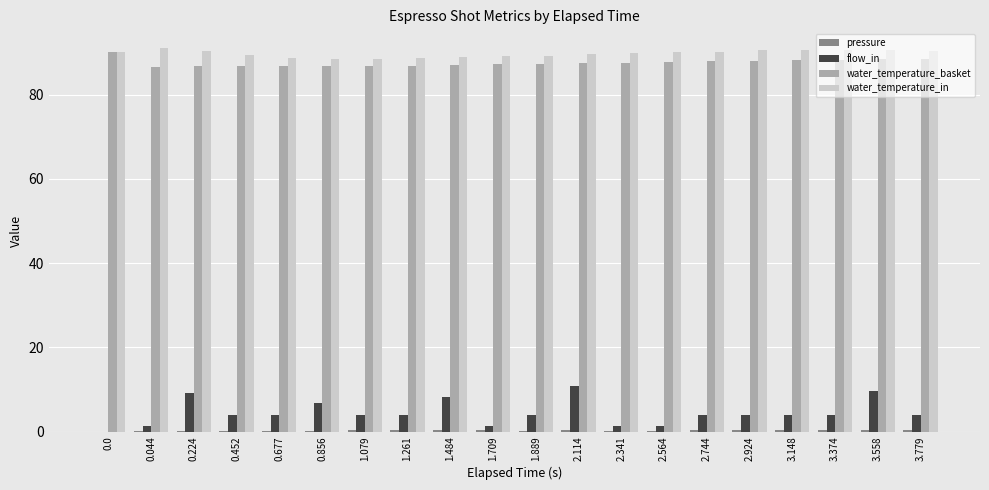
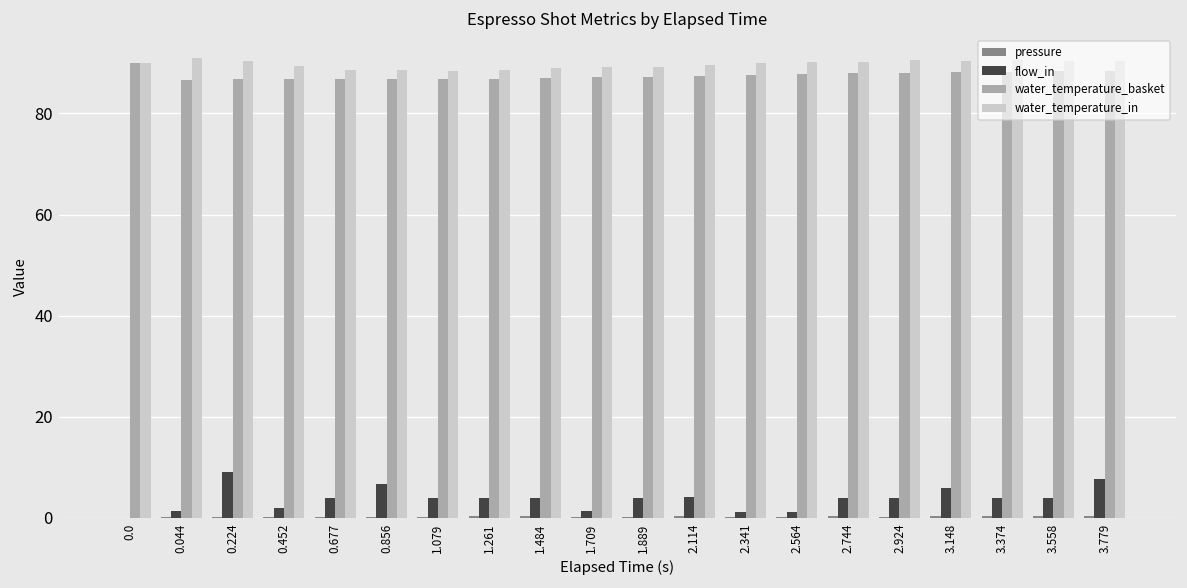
flow_in, 0.452: 4 -> 2
flow_in, 1.484: 8 -> 4
flow_in, 2.114: 11 -> 4
flow_in, 3.148: 4 -> 6
flow_in, 3.558: 10 -> 4
flow_in, 3.779: 4 -> 8
